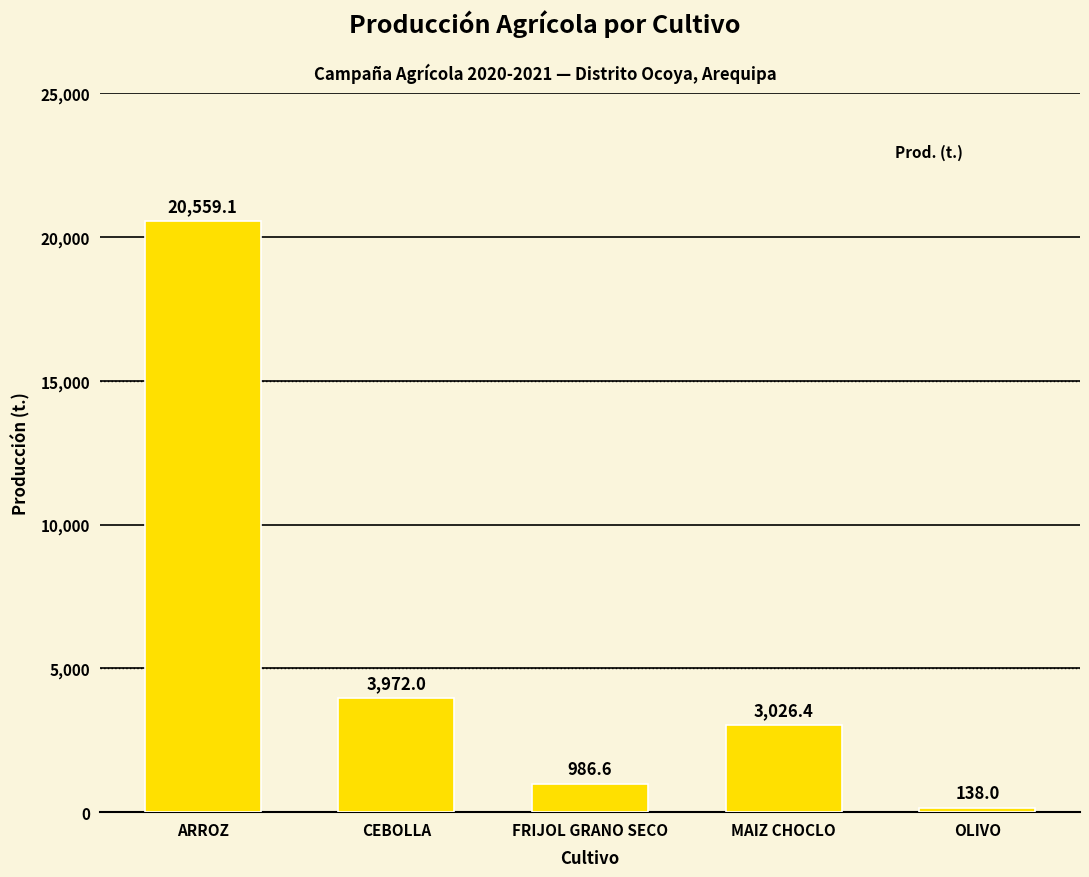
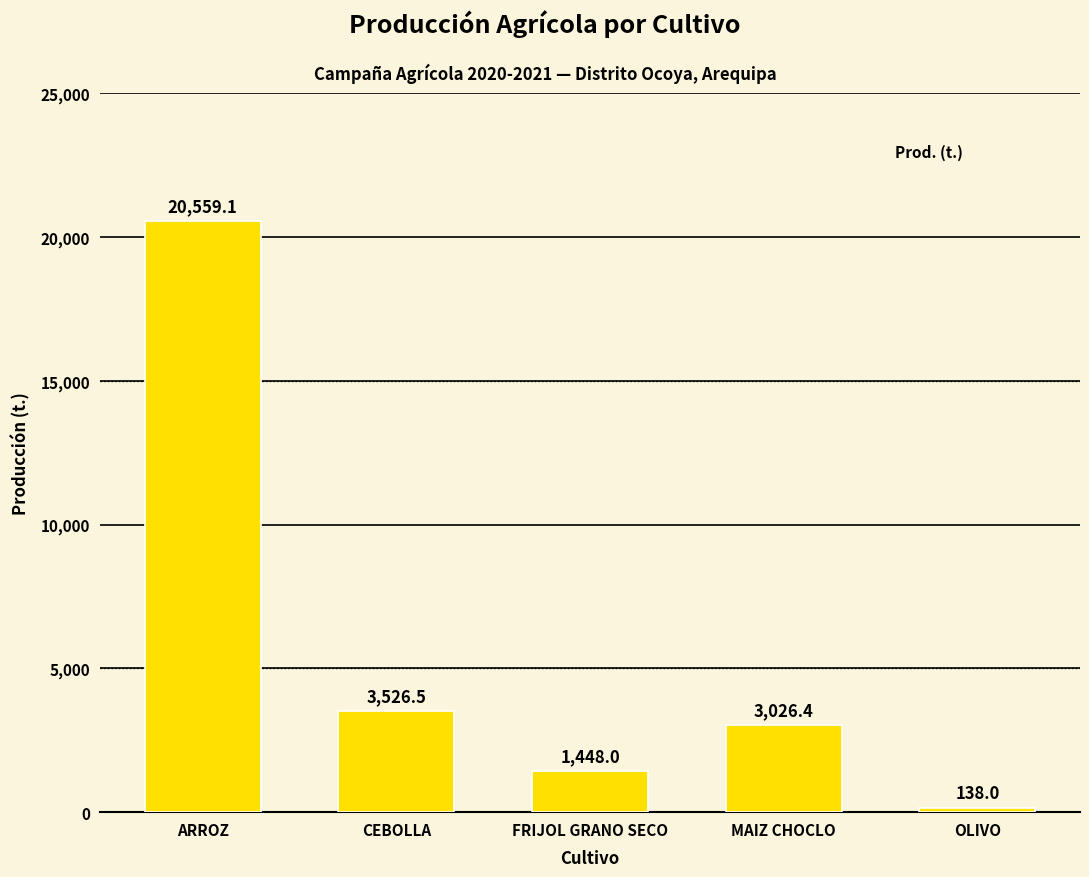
CEBOLLA: 3,972.0 -> 3,526.5
FRIJOL GRANO SECO: 986.6 -> 1,448.0
